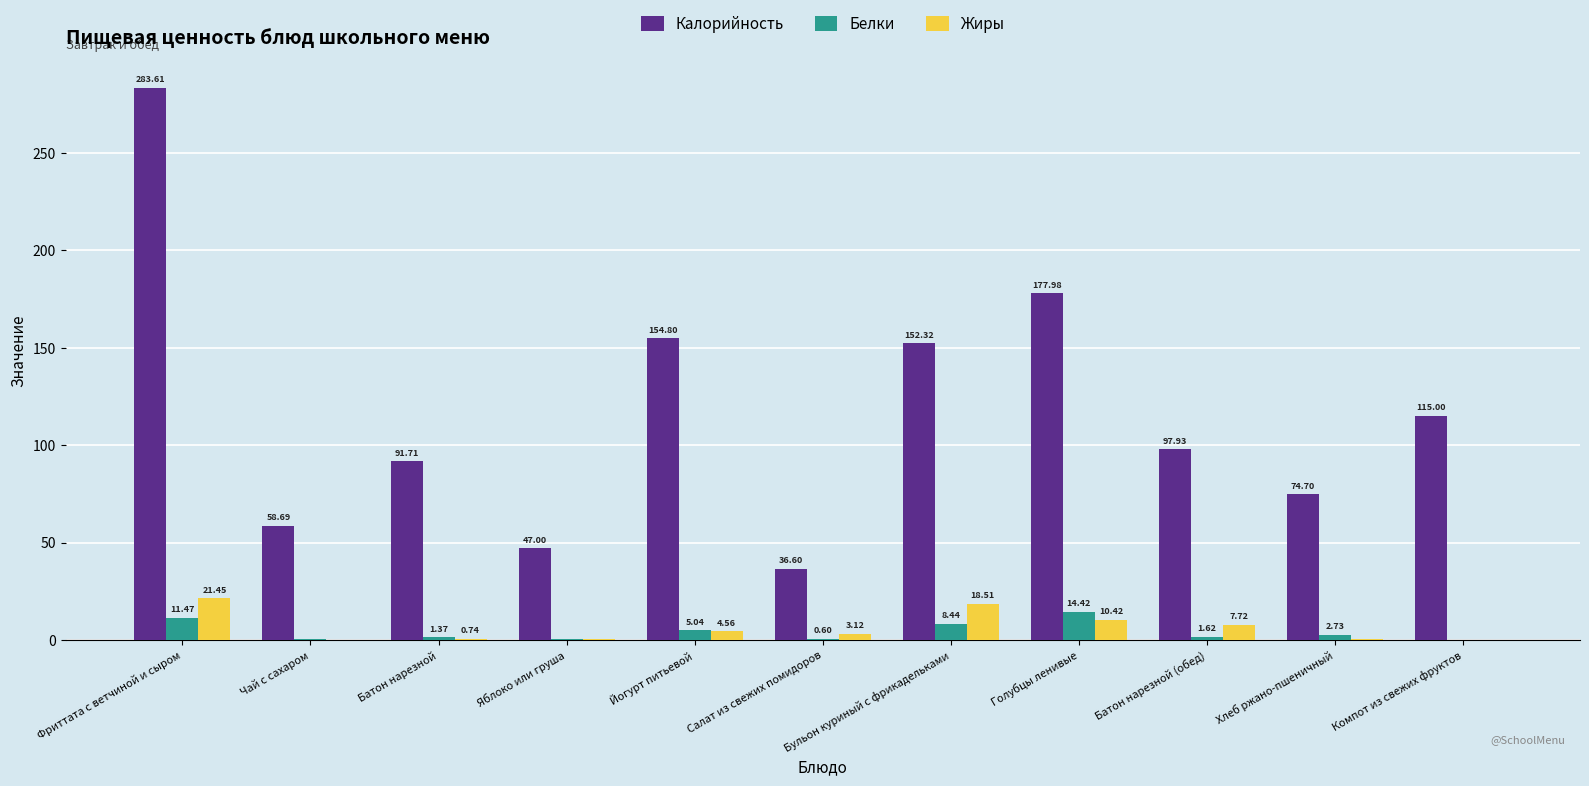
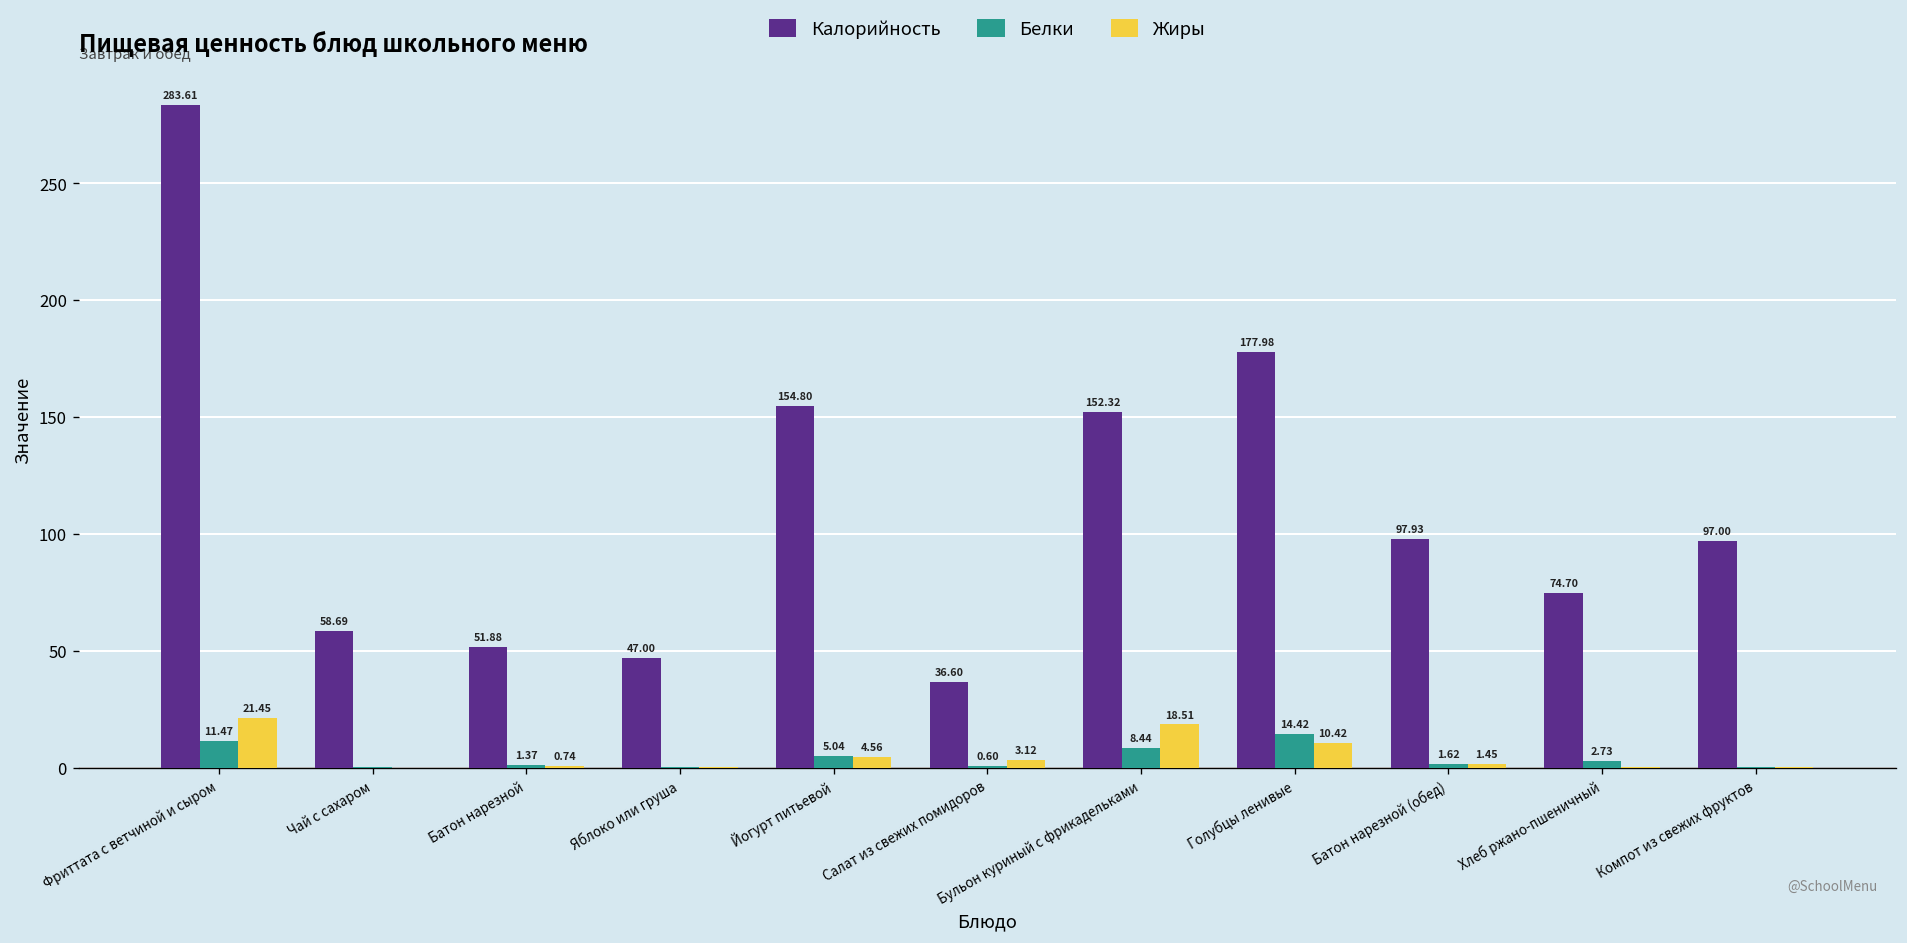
Калорийность, Батон нарезной: 91.71 -> 51.88
Жиры, Батон нарезной (обед): 7.72 -> 1.45
Калорийность, Компот из свежих фруктов: 115.00 -> 97.00
